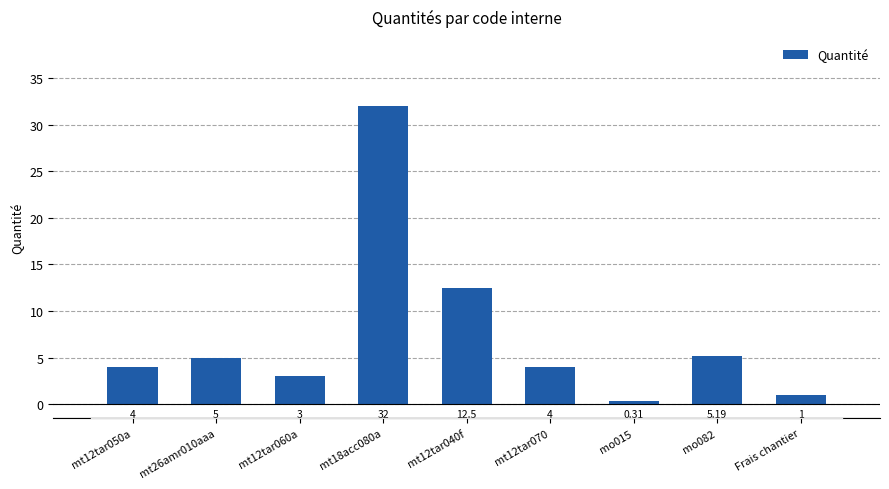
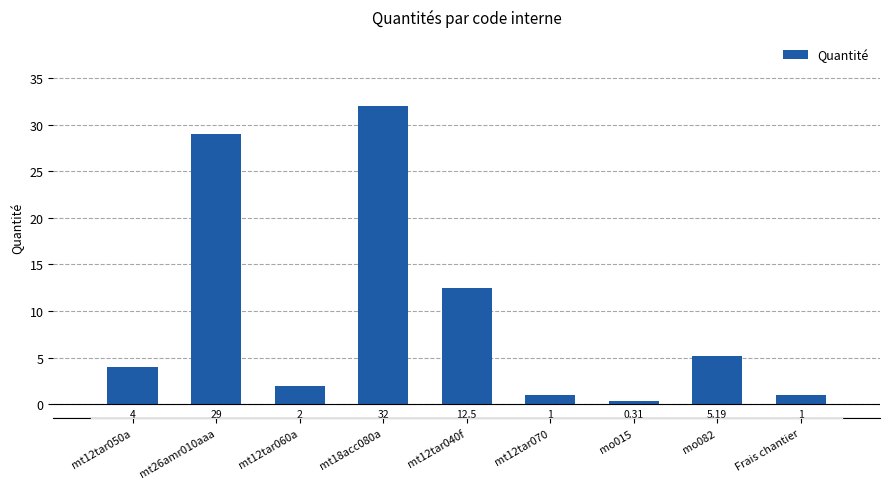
Quantité, mt26amr010aaa: 5 -> 29
Quantité, mt12tar060a: 3 -> 2
Quantité, mt12tar070: 4 -> 1
